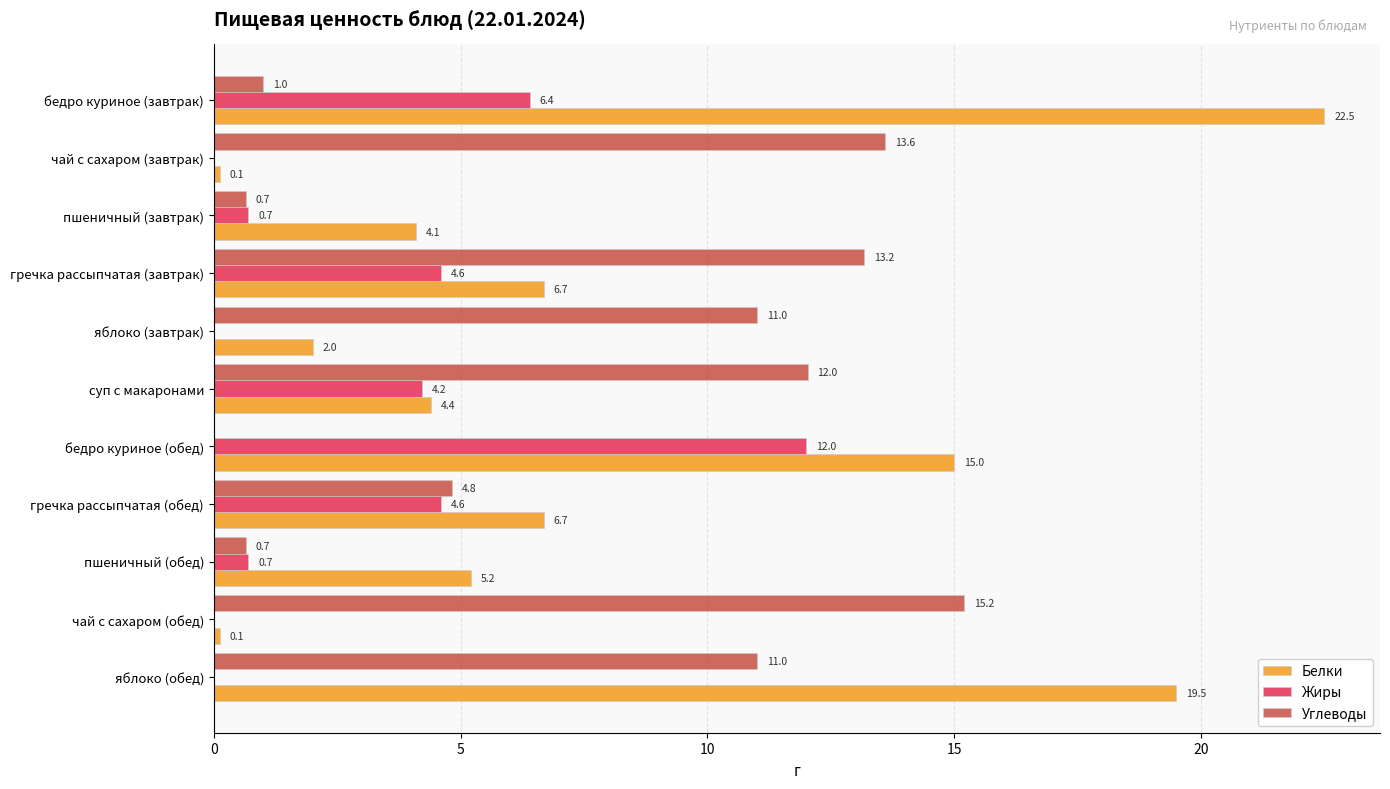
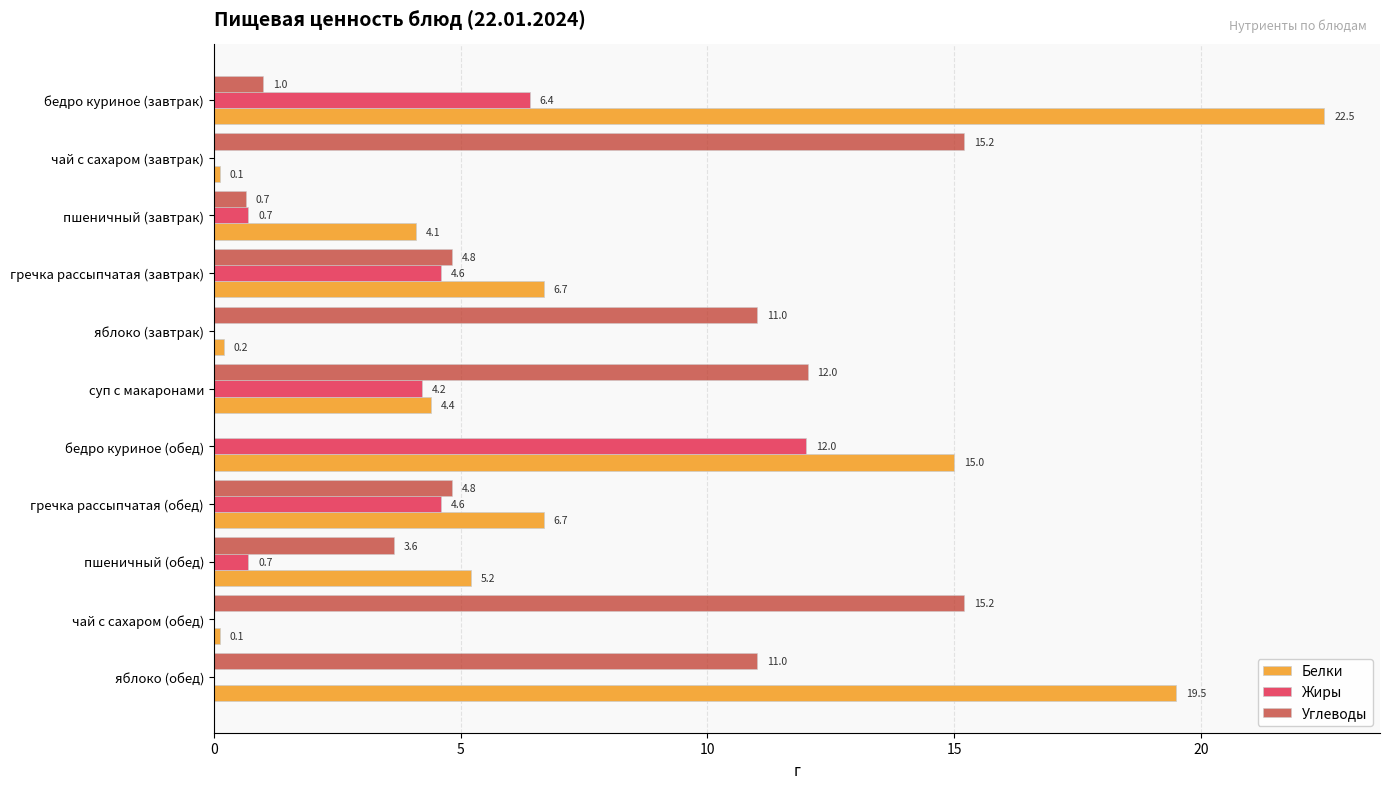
Углеводы, чай с сахаром (завтрак): 13.6 -> 15.2
Углеводы, гречка рассыпчатая (завтрак): 13.2 -> 4.8
Белки, яблоко (завтрак): 2.0 -> 0.2
Углеводы, пшеничный (обед): 0.7 -> 3.6
